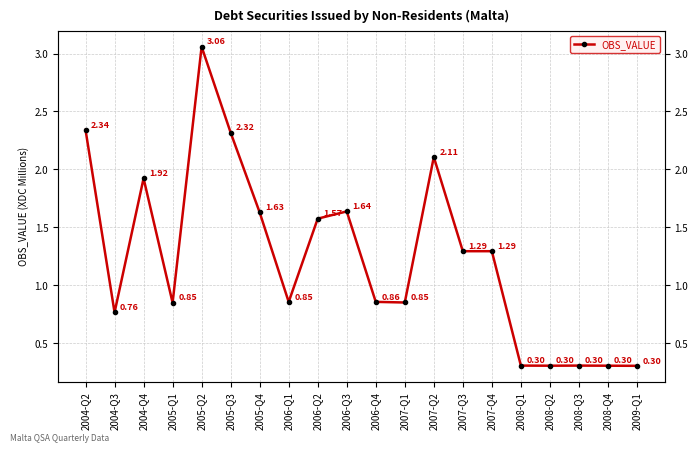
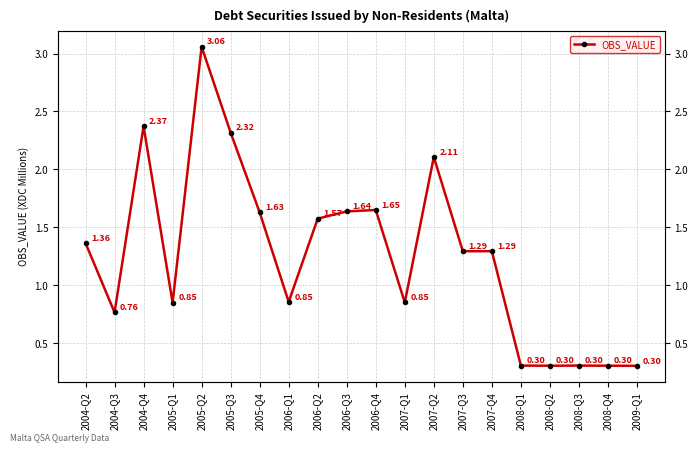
2004-Q2: 2.34 -> 1.36
2004-Q4: 1.92 -> 2.37
2006-Q4: 0.86 -> 1.65
